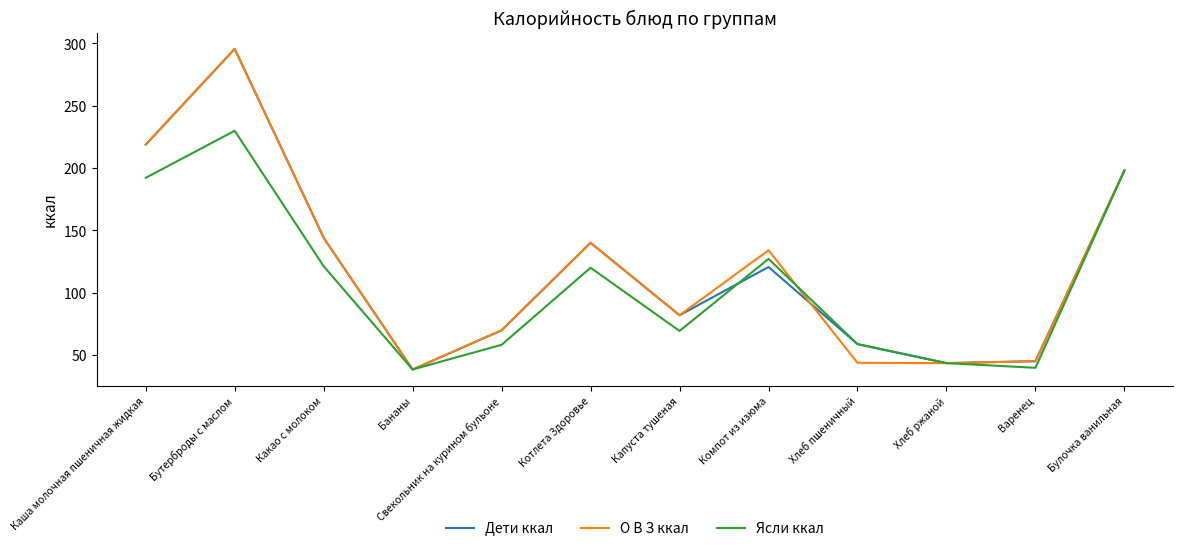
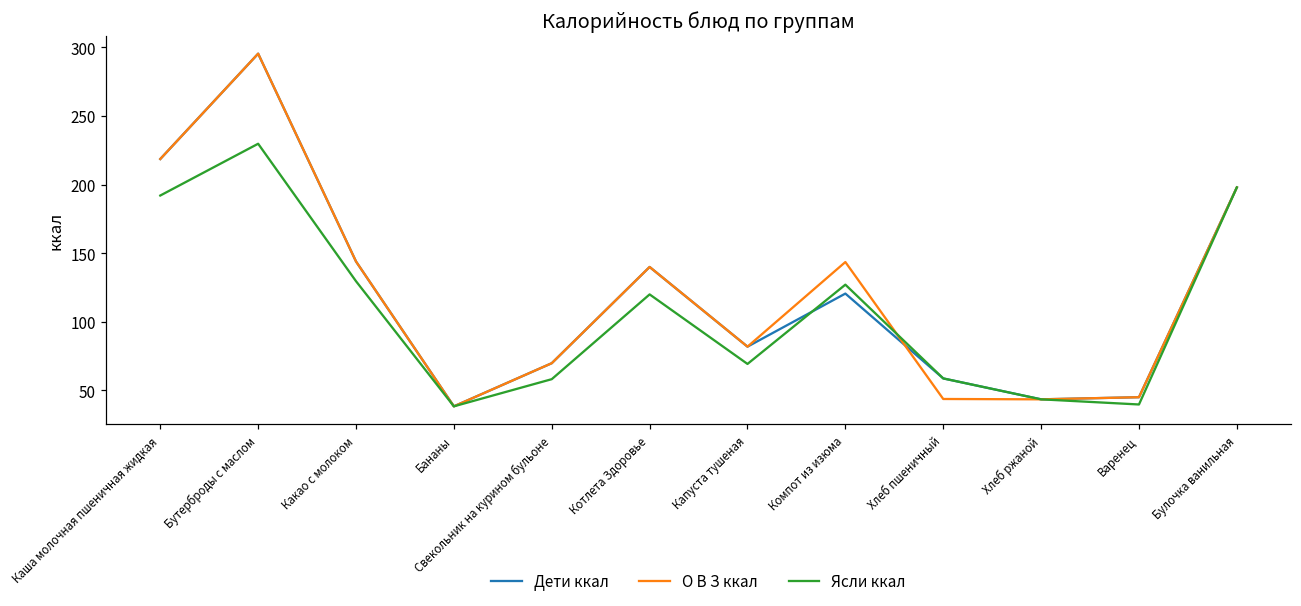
Ясли ккал, Какао с молоком: 121 -> 130
О В З ккал, Компот из изюма: 134 -> 144
